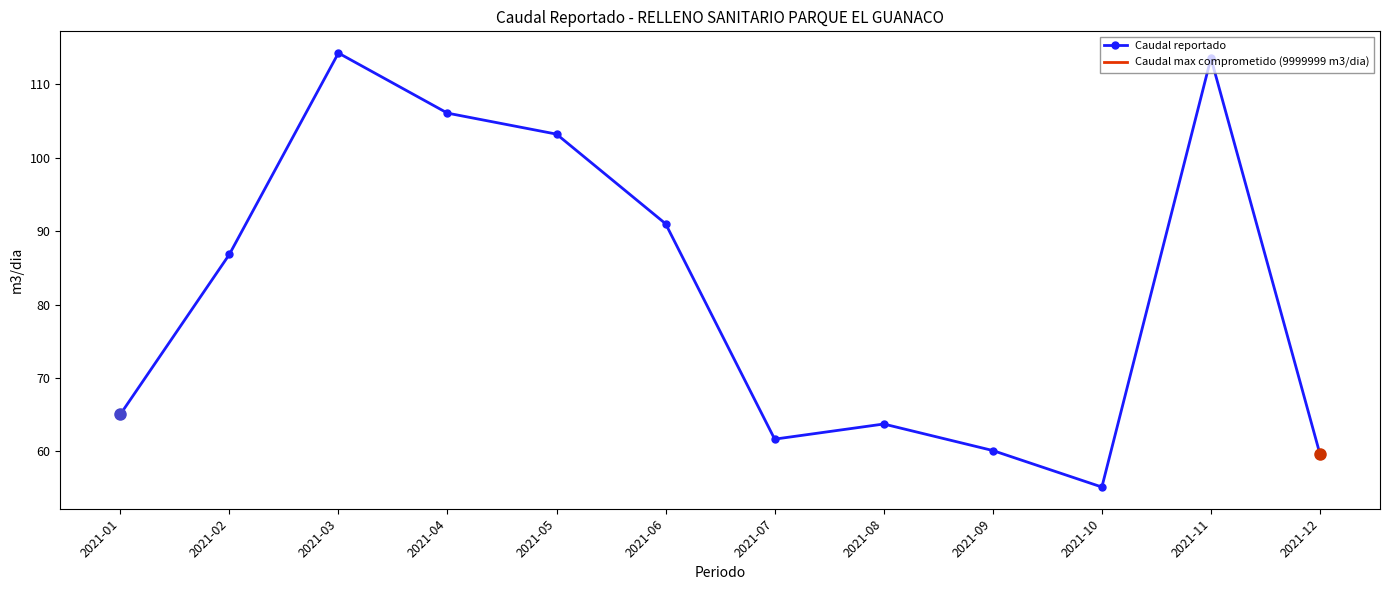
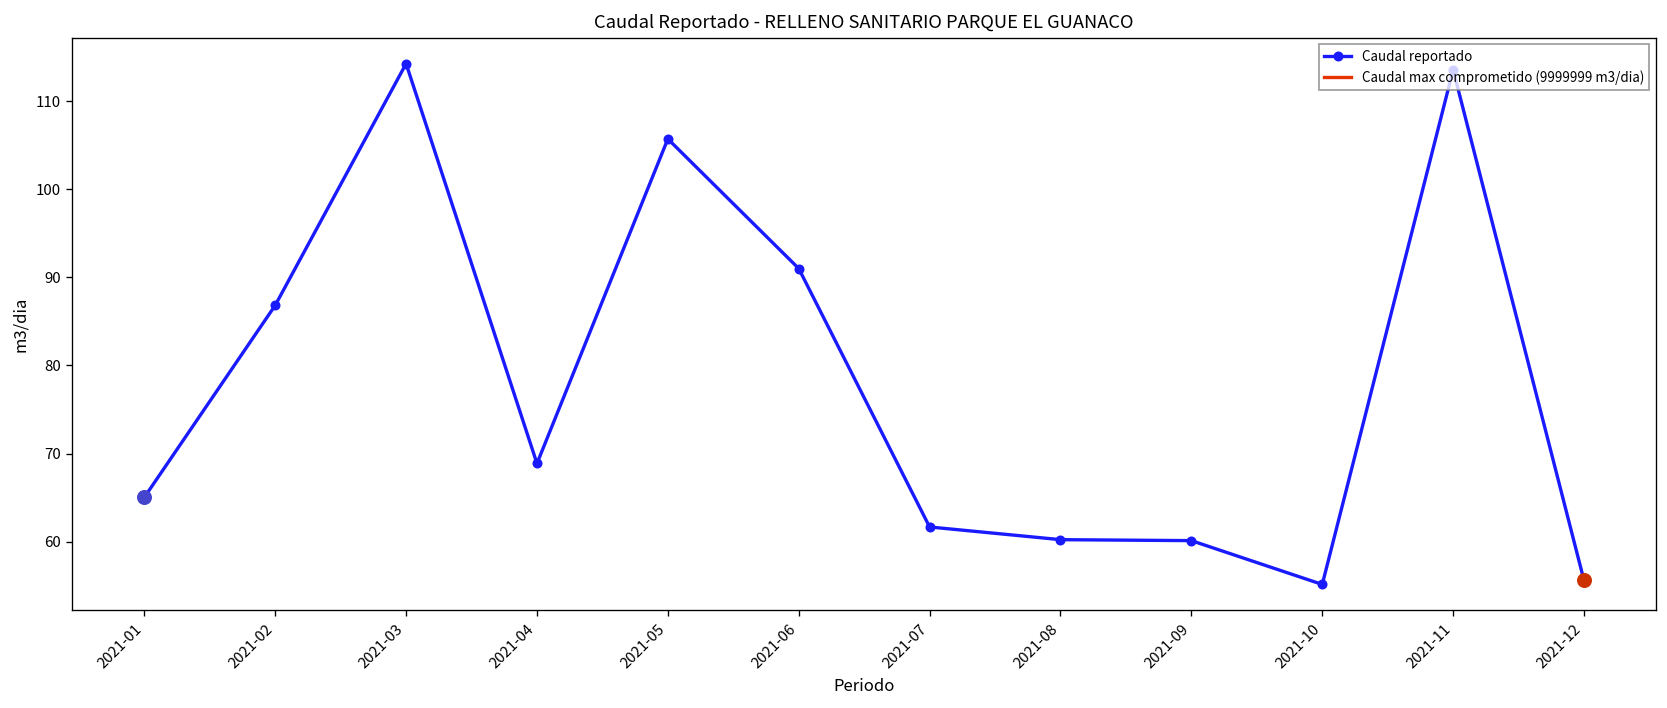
Caudal reportado, 2021-04: 106 -> 69
Caudal reportado, 2021-05: 103 -> 106
Caudal reportado, 2021-08: 64 -> 60
Caudal reportado, 2021-12: 60 -> 56
